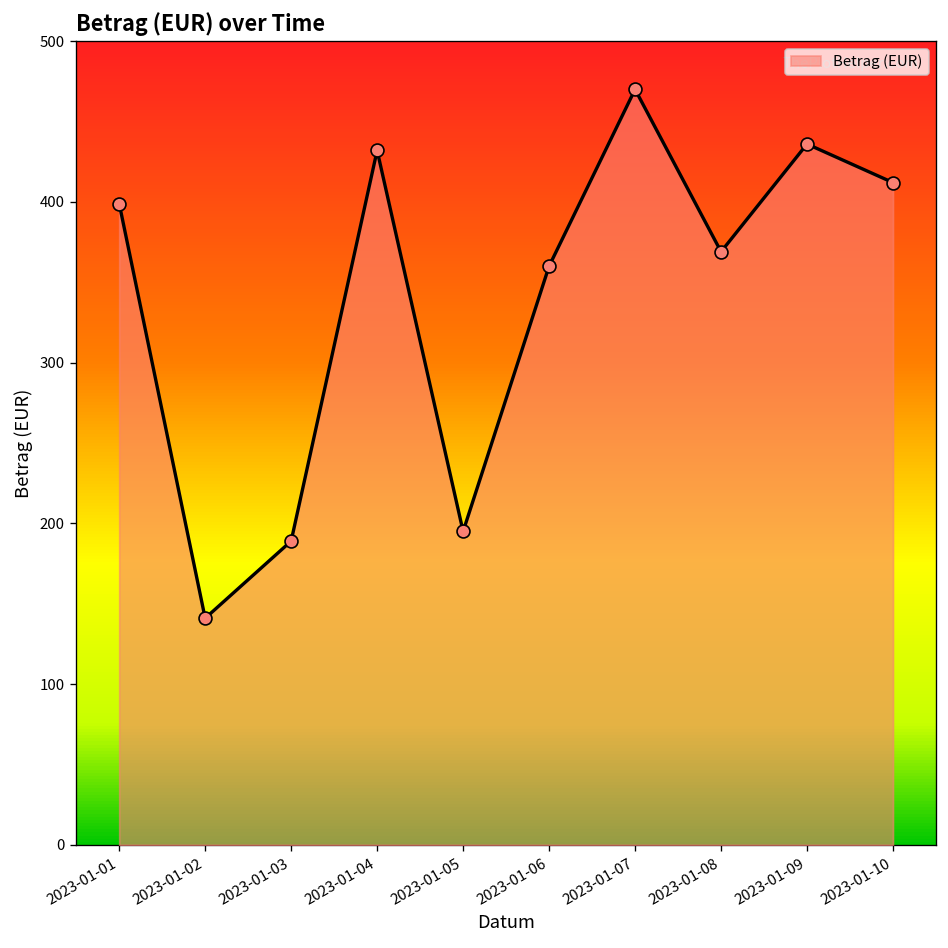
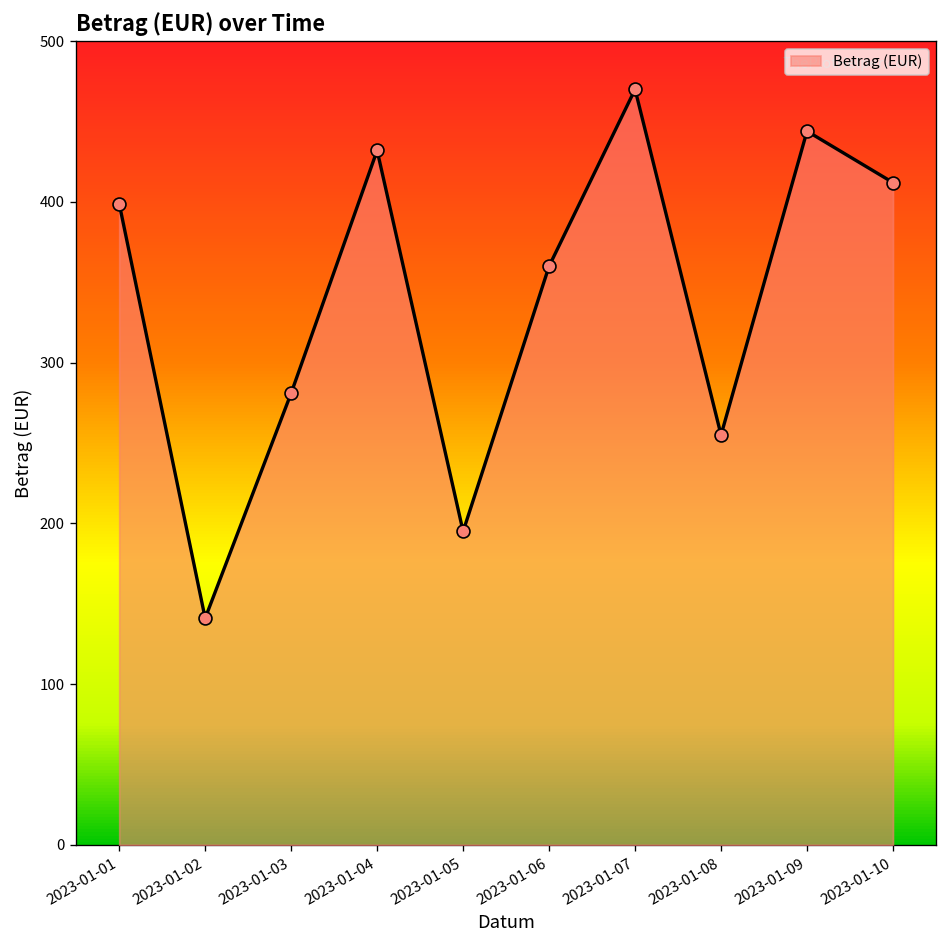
2023-01-03: 189 -> 281
2023-01-08: 369 -> 255
2023-01-09: 436 -> 444
